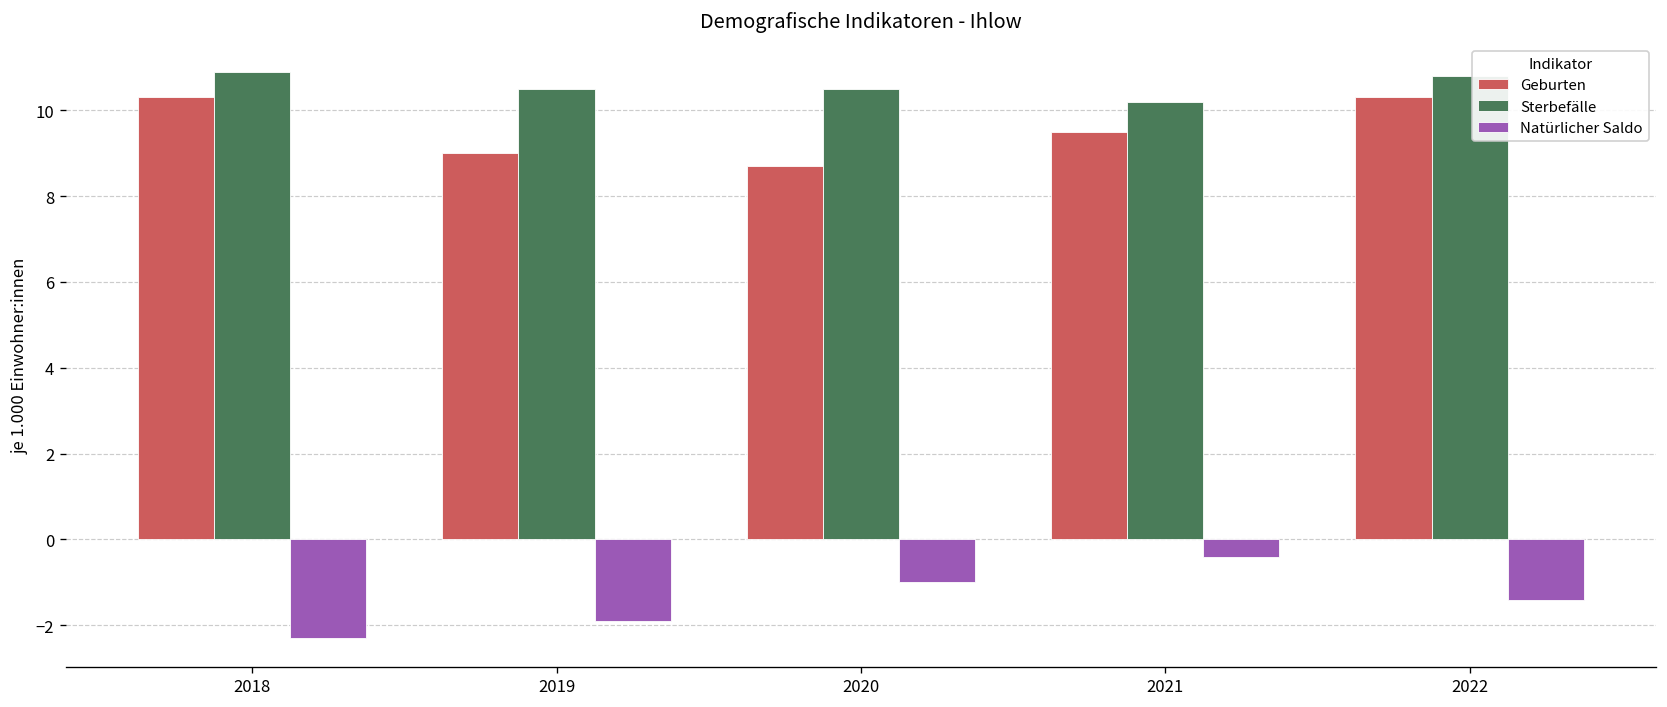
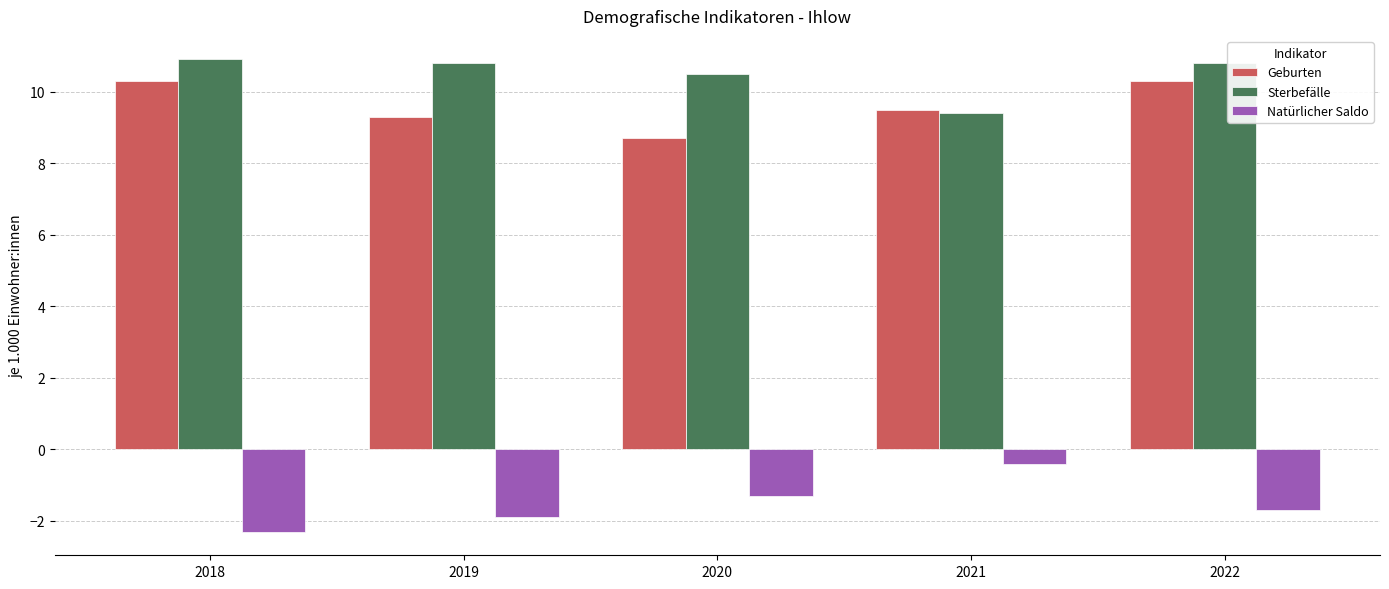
Geburten, 2019: 9.0 -> 9.3
Sterbefälle, 2019: 10.5 -> 10.8
Natürlicher Saldo, 2020: -1.0 -> -1.3
Sterbefälle, 2021: 10.2 -> 9.4
Natürlicher Saldo, 2022: -1.4 -> -1.7
